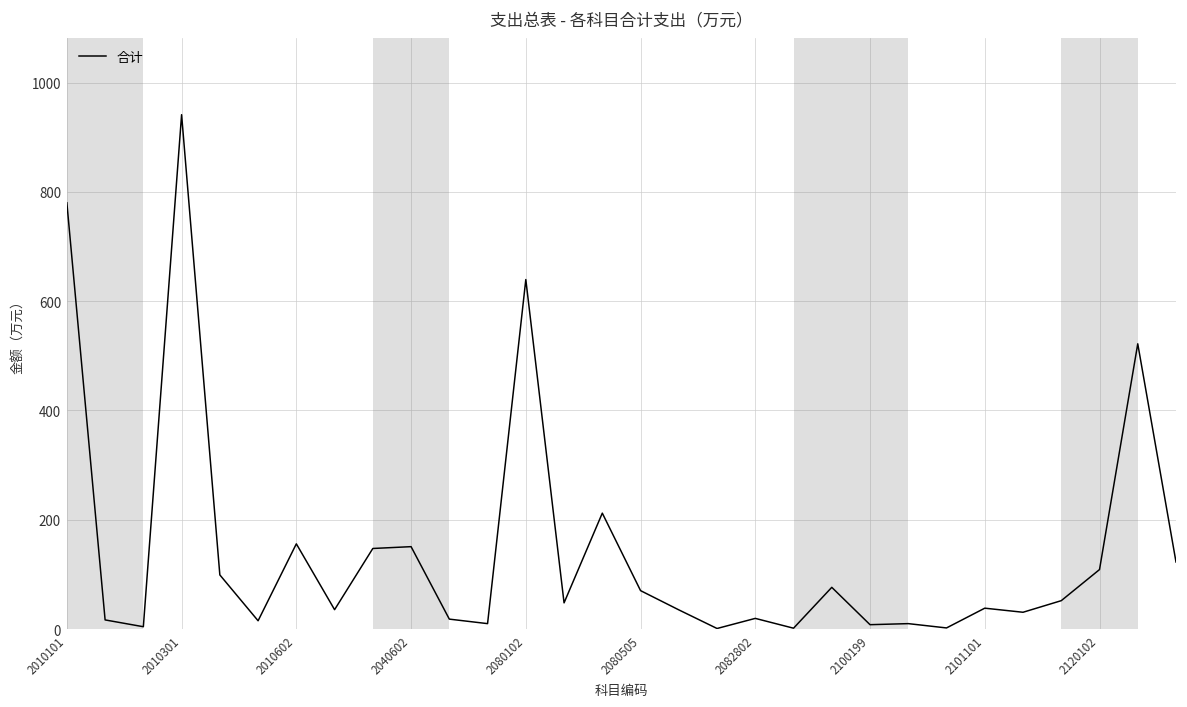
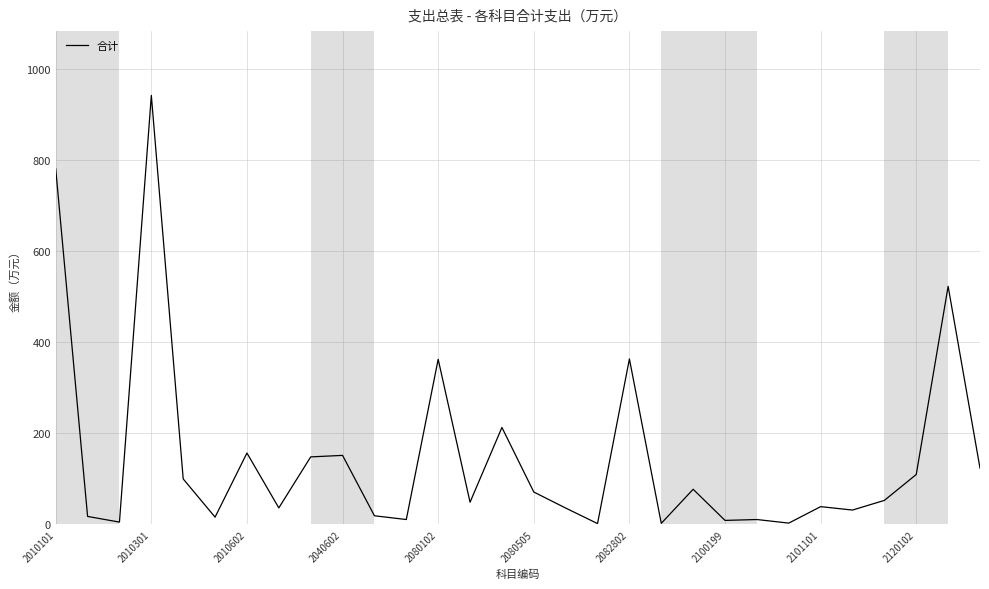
2080102: 640 -> 360
2082802: 20 -> 360
